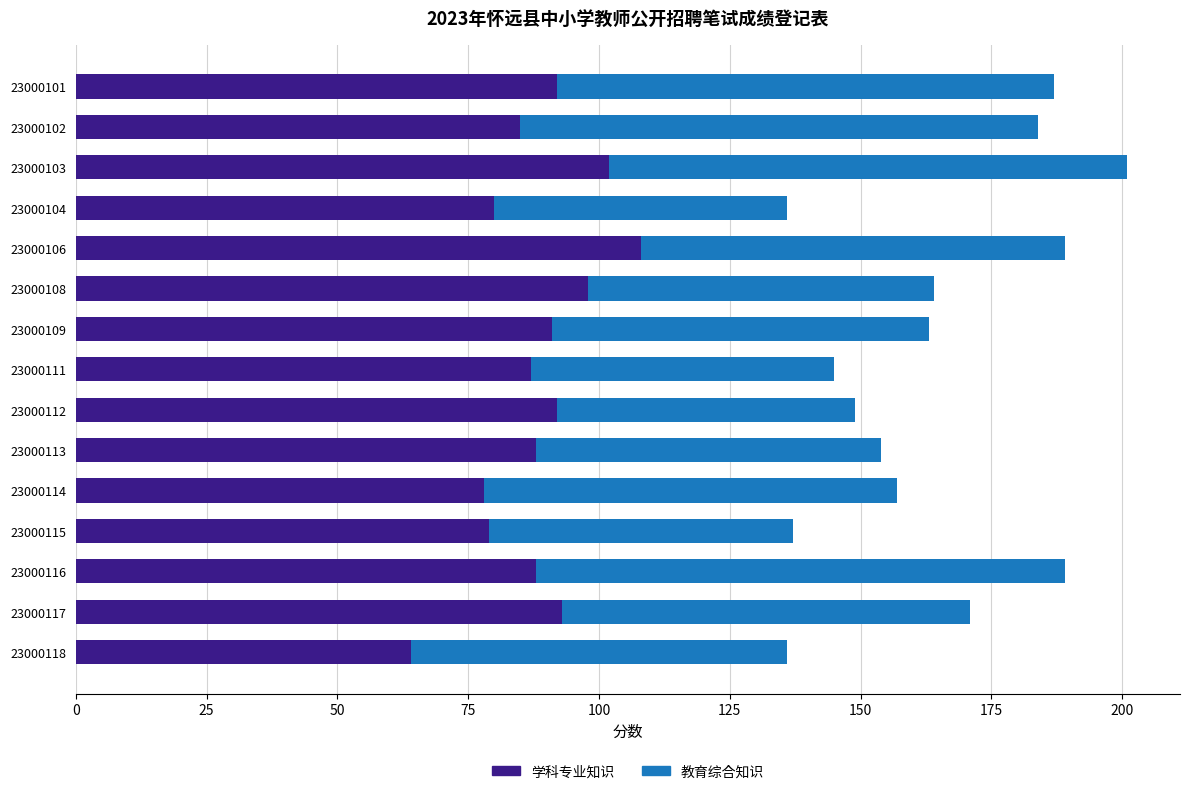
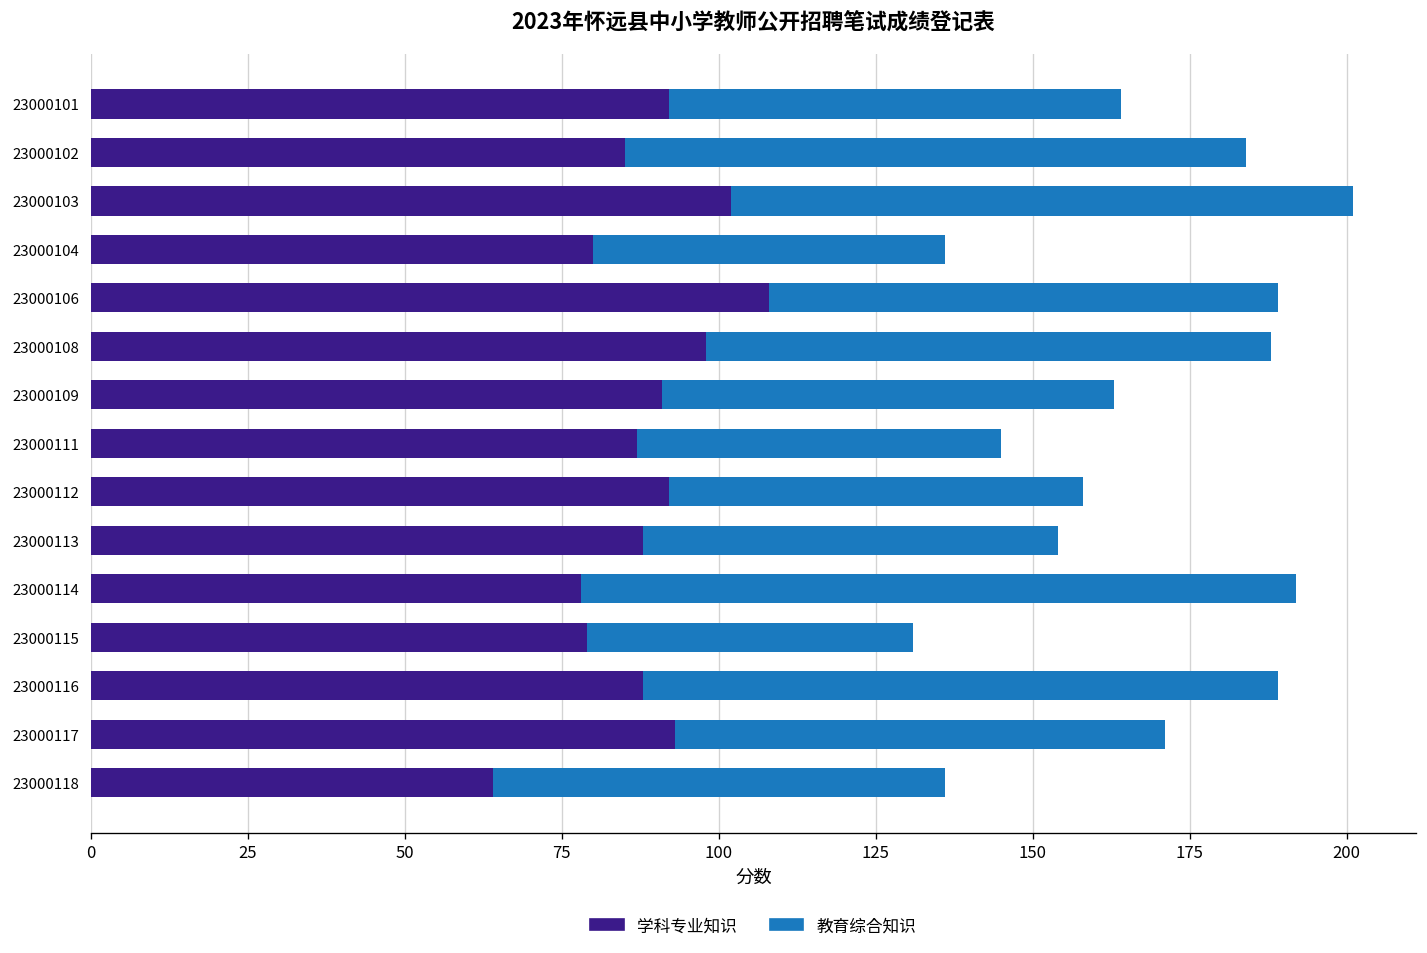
教育综合知识, 23000101: 95 -> 72
教育综合知识, 23000108: 66 -> 90
教育综合知识, 23000112: 57 -> 66
教育综合知识, 23000114: 79 -> 114
教育综合知识, 23000115: 58 -> 52
